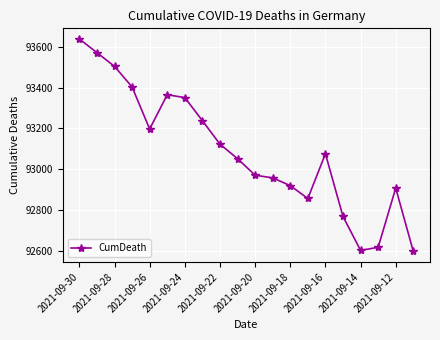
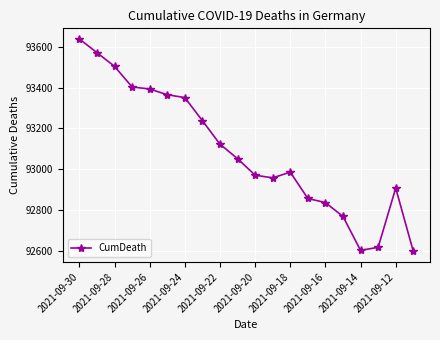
2021-09-26: 93200 -> 93390
2021-09-18: 92920 -> 92990
2021-09-16: 93080 -> 92840
